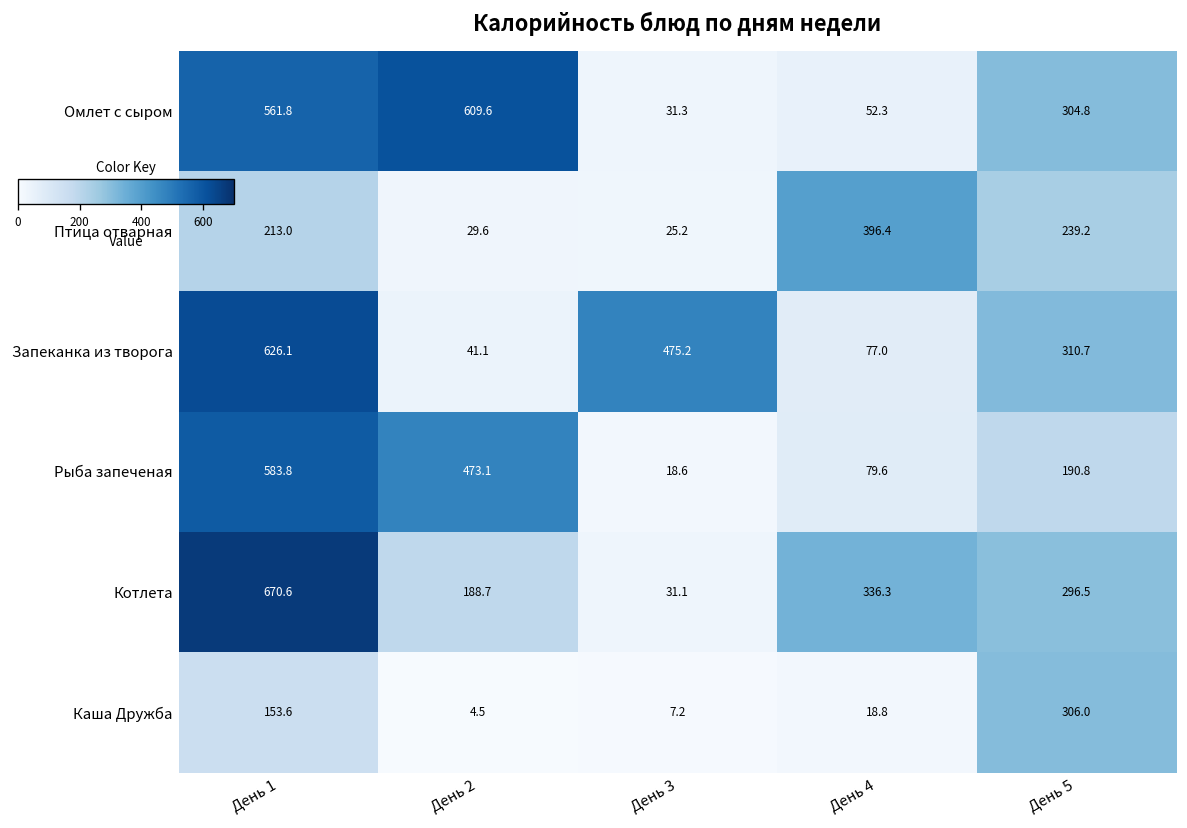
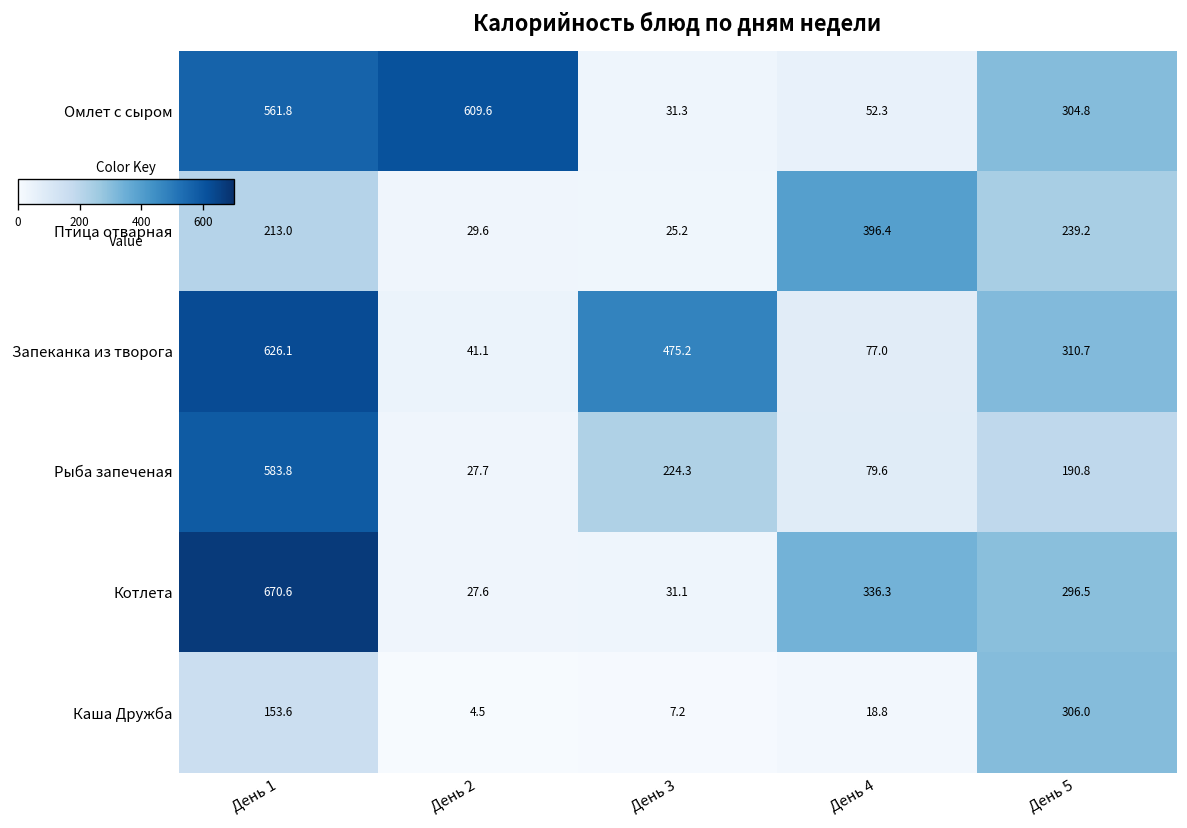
Рыба запеченая, День 2: 473.1 -> 27.7
Рыба запеченая, День 3: 18.6 -> 224.3
Котлета, День 2: 188.7 -> 27.6
